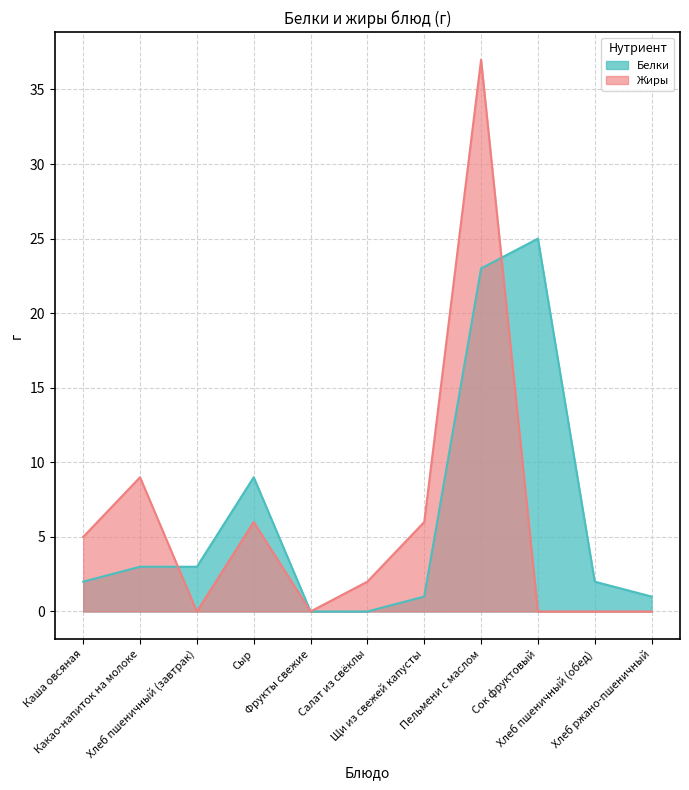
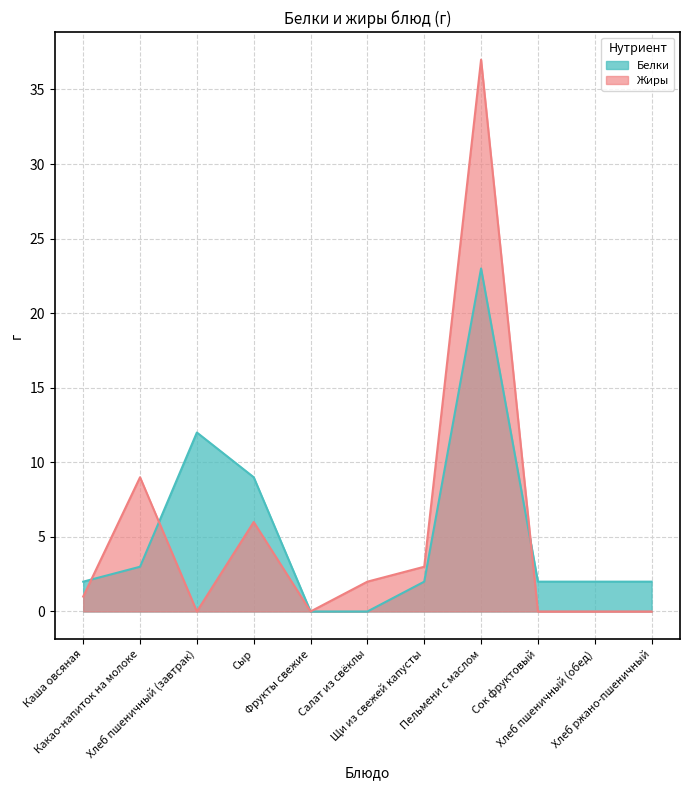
Жиры, Каша овсяная: 5 -> 1
Белки, Хлеб пшеничный (завтрак): 3 -> 12
Белки, Щи из свежей капусты: 1 -> 2
Жиры, Щи из свежей капусты: 6 -> 3
Белки, Сок фруктовый: 25 -> 2
Белки, Хлеб ржано-пшеничный: 1 -> 2
